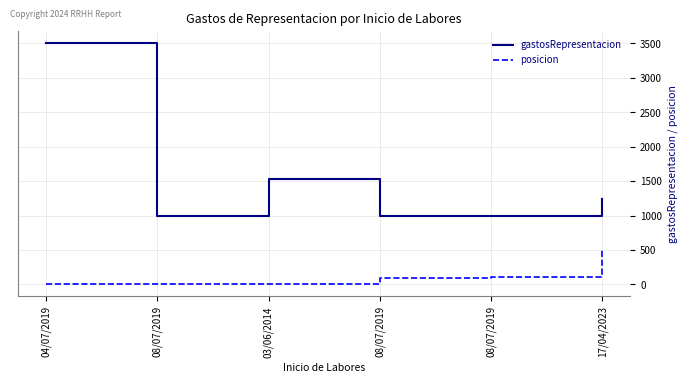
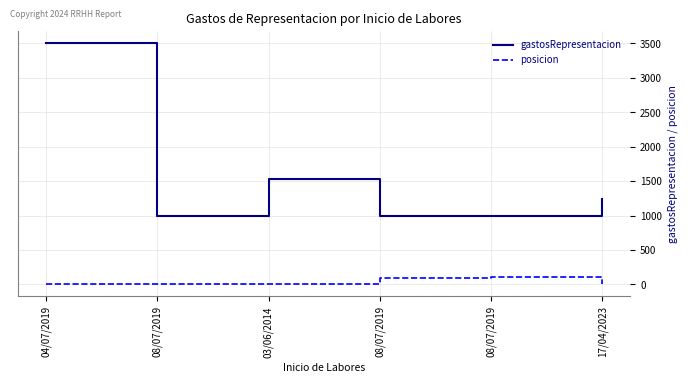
posicion, 17/04/2023: 500 -> 0
